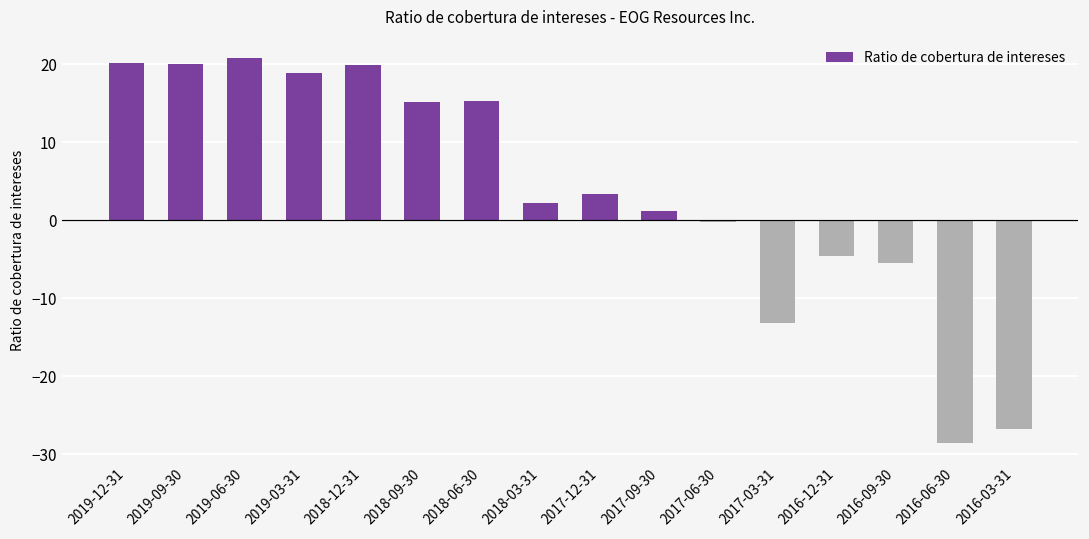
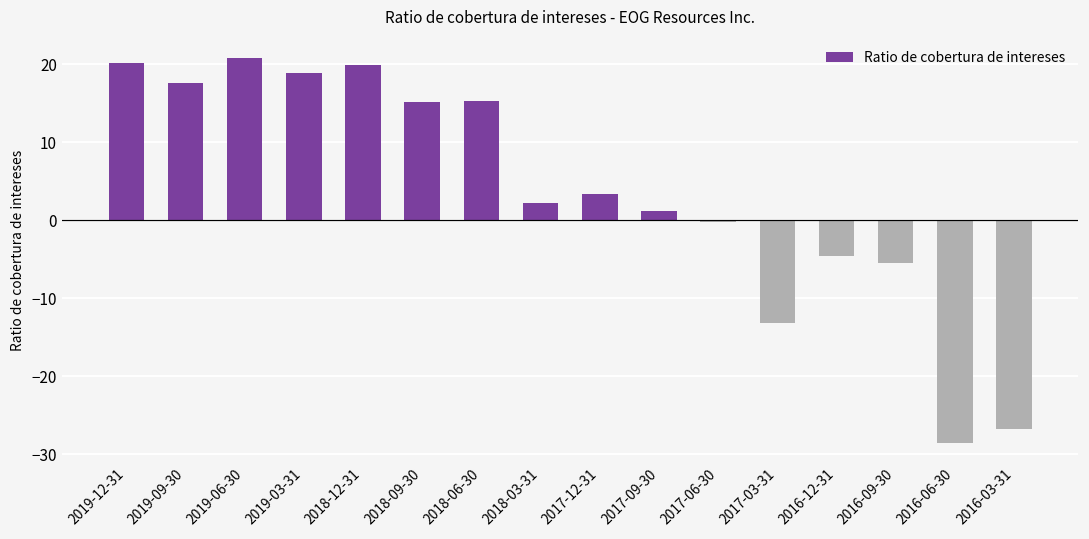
2019-09-30: 20 -> 18
